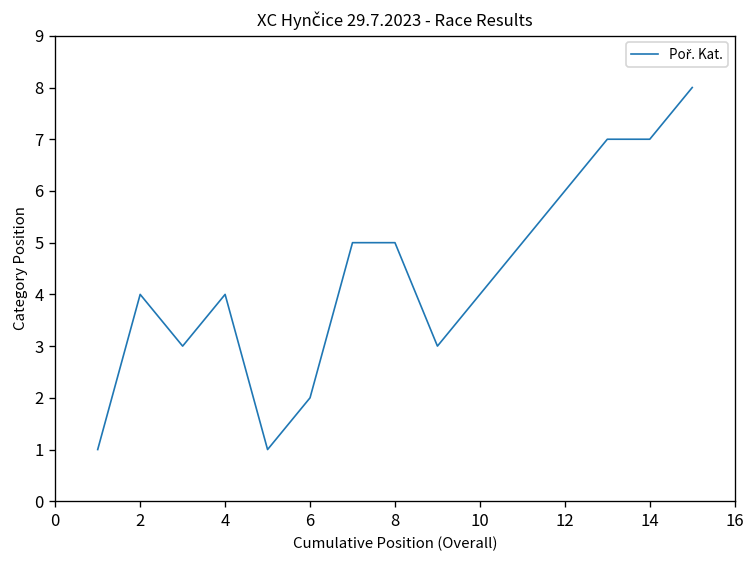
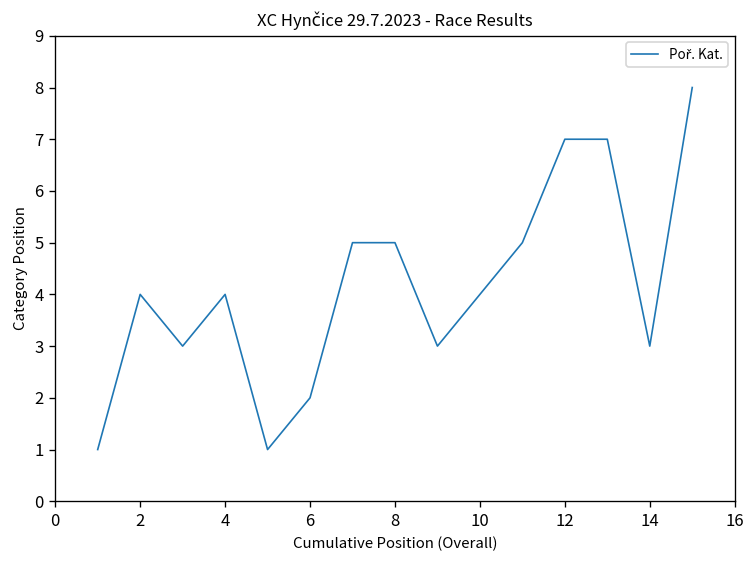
12: 6 -> 7
14: 7 -> 3
